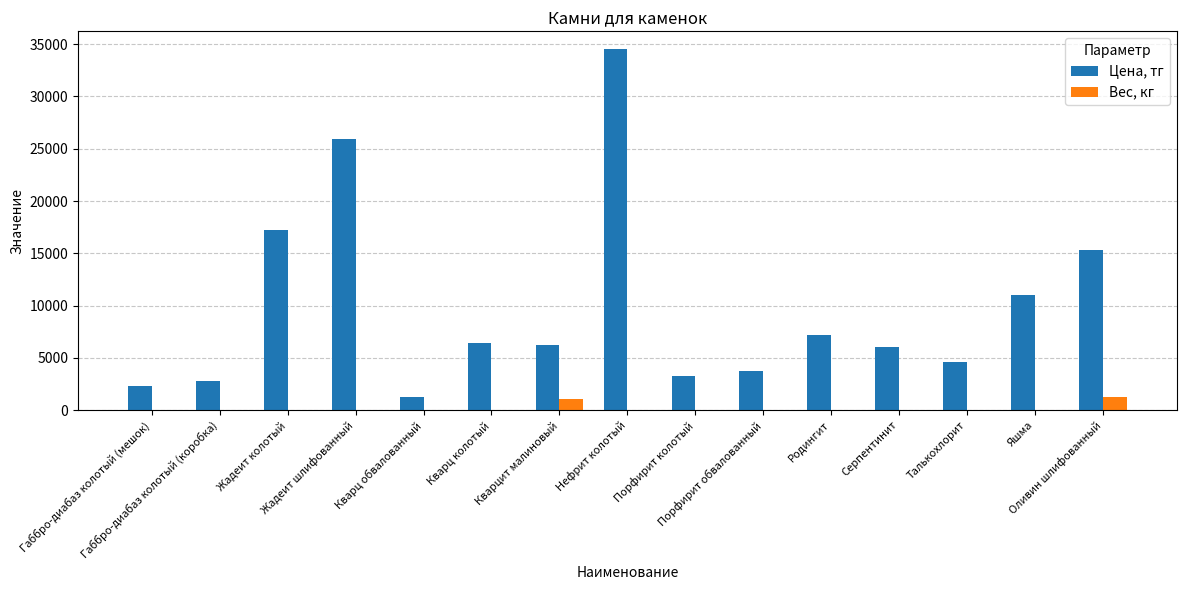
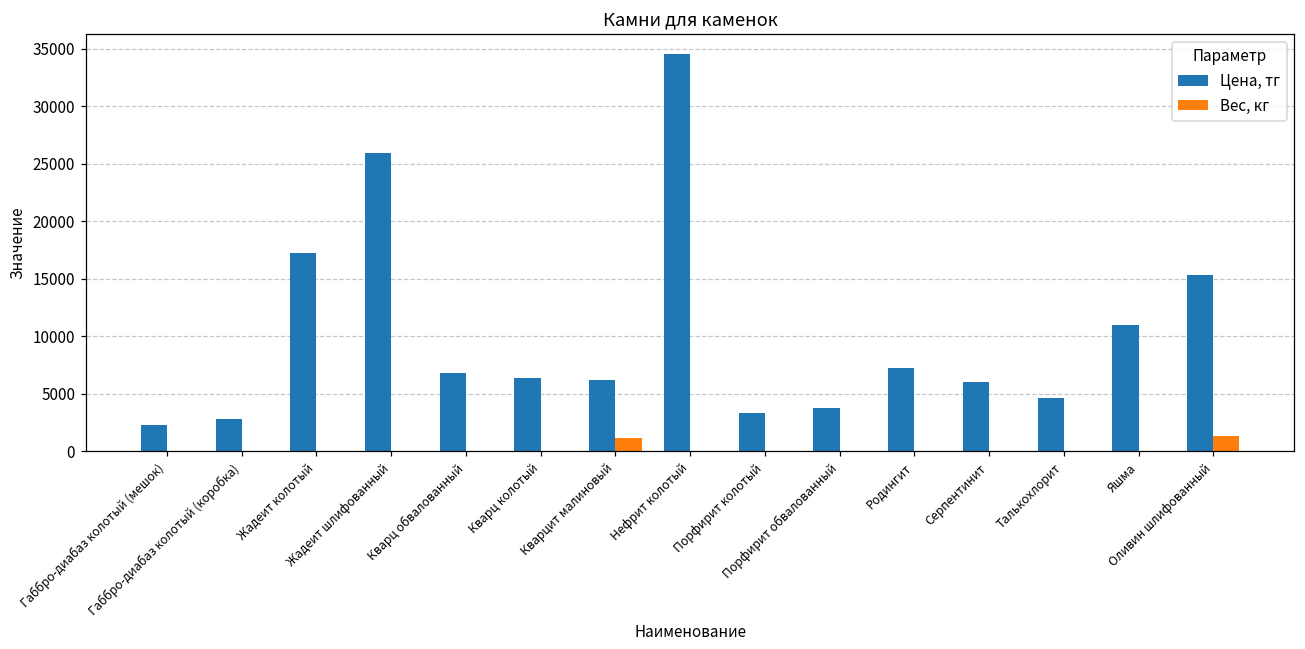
Цена, тг, Кварц обвалованный: 1200 -> 6800
